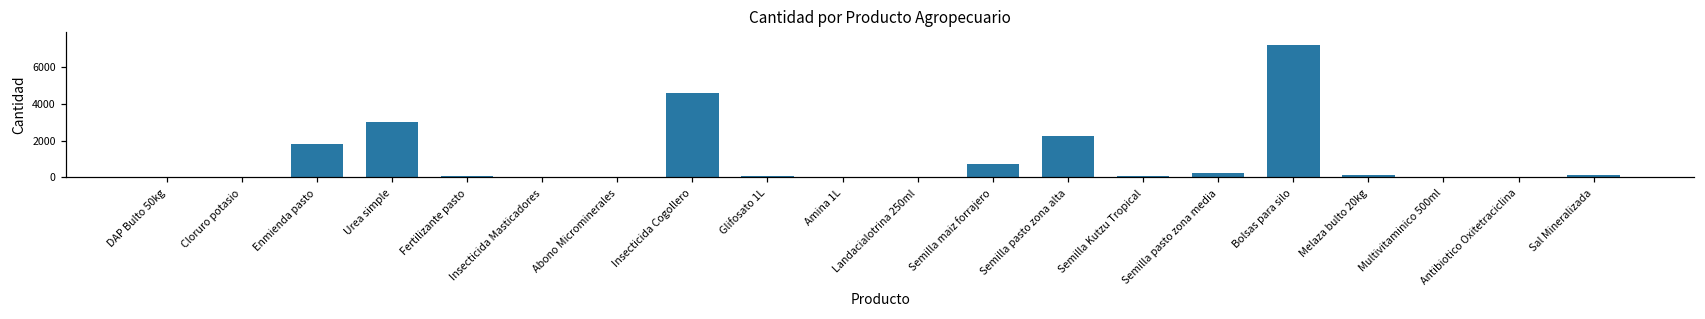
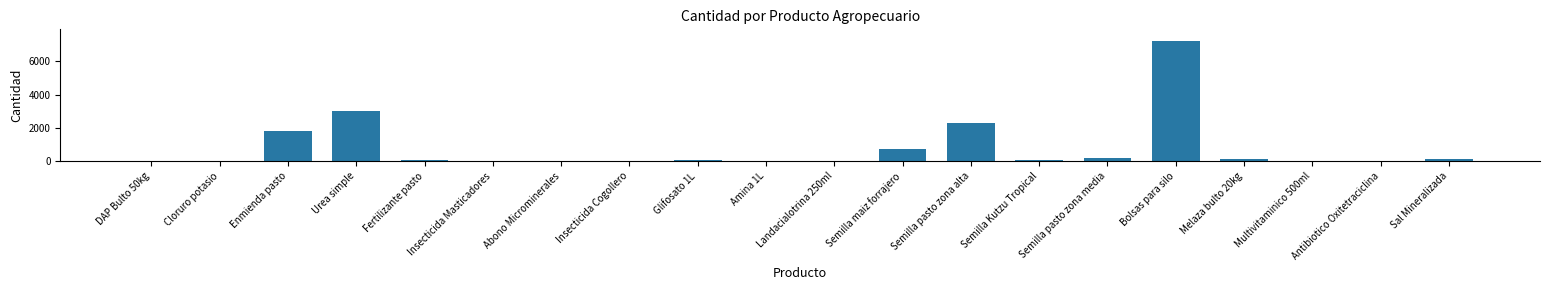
Insecticida Cogollero: 4600 -> 0
